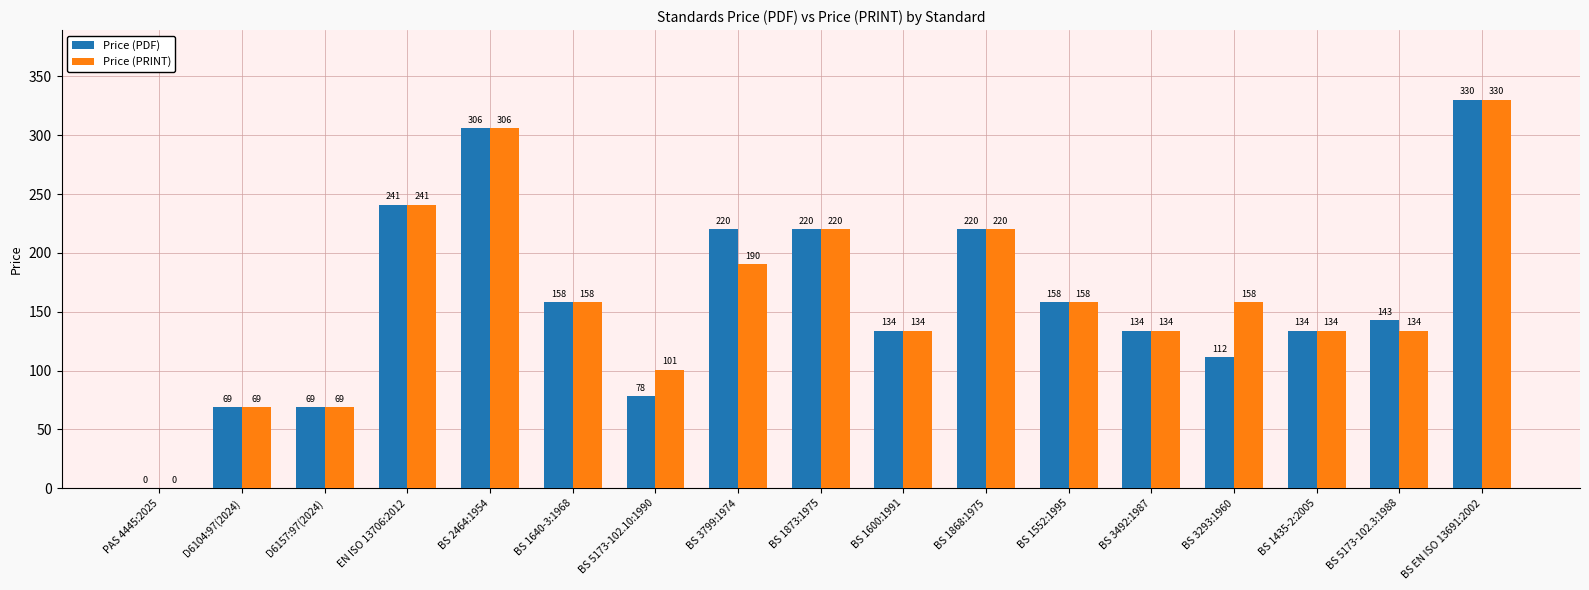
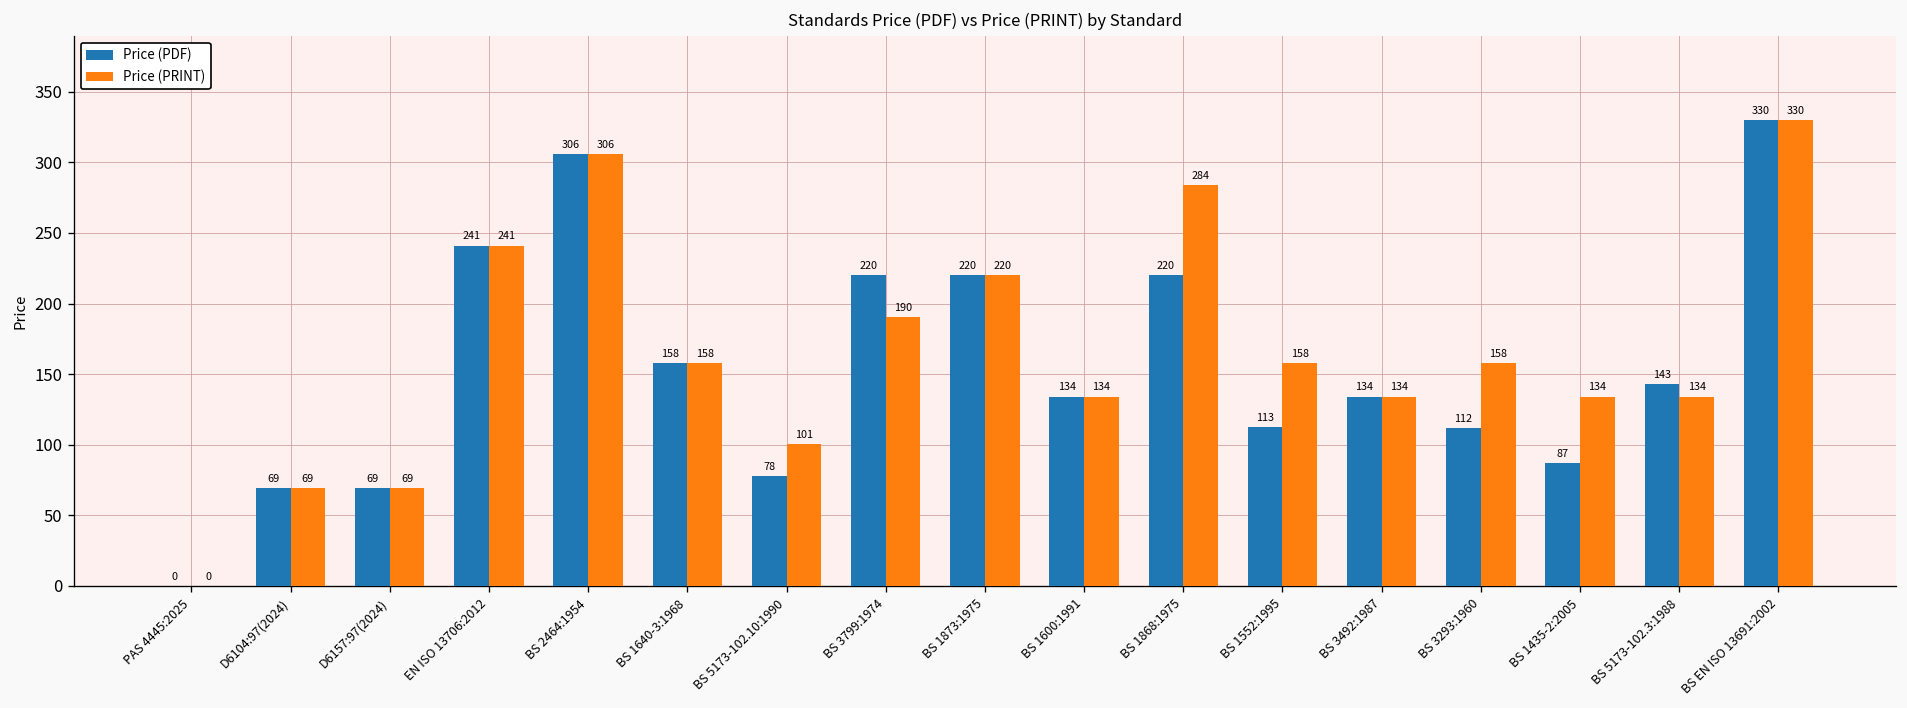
Price (PRINT), BS 1868:1975: 220 -> 284
Price (PDF), BS 1552:1995: 158 -> 113
Price (PDF), BS 1435-2:2005: 134 -> 87
